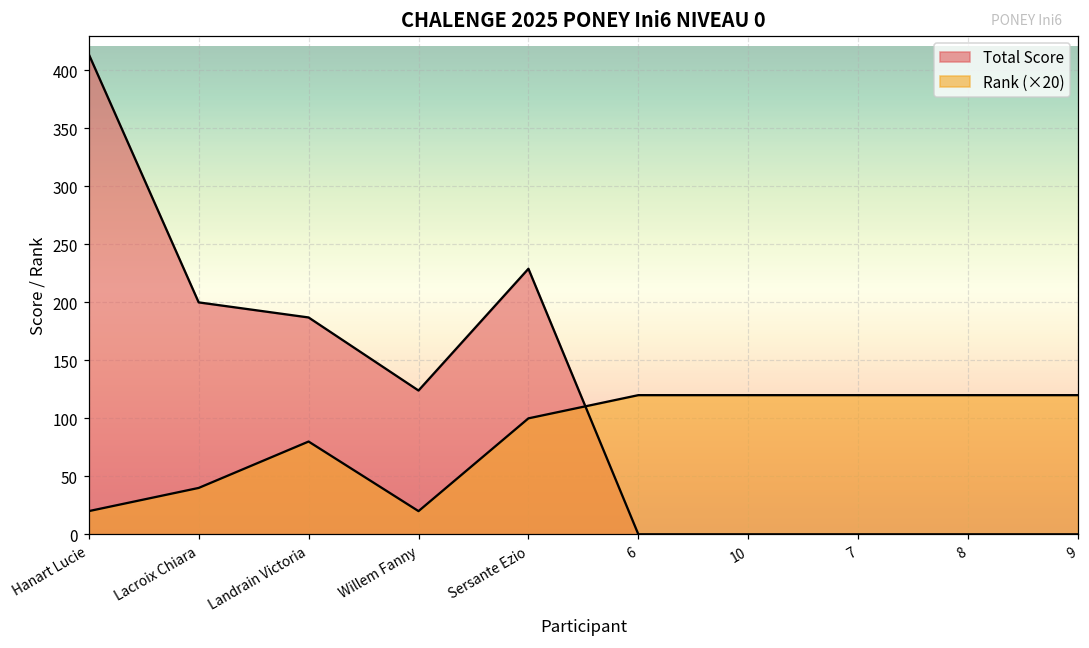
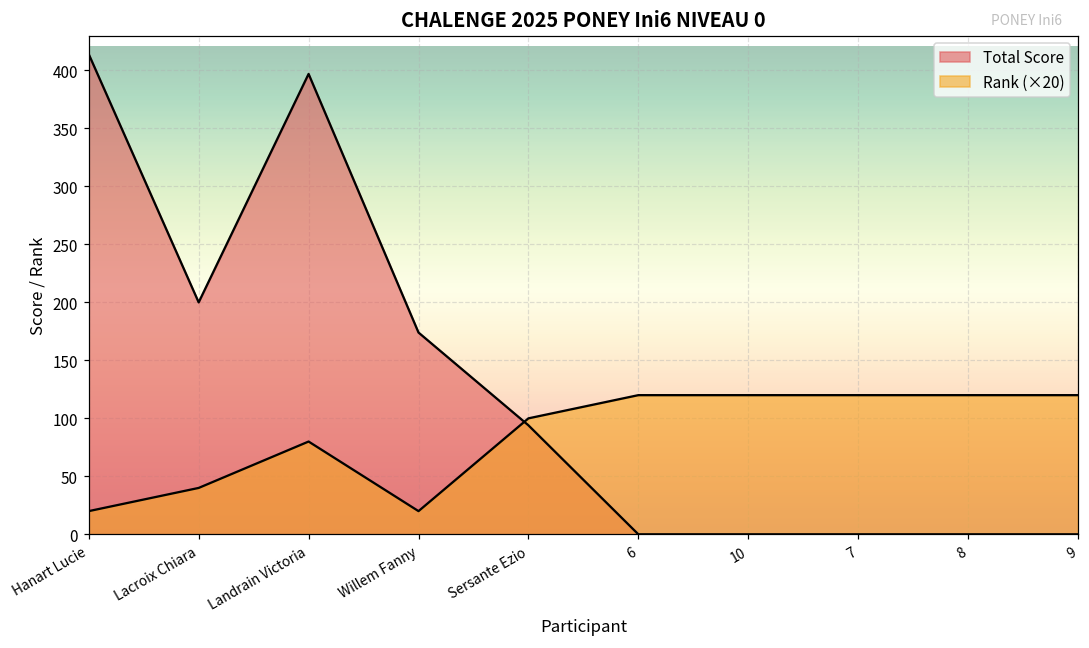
Total Score, Landrain Victoria: 187 -> 397
Total Score, Willem Fanny: 124 -> 174
Total Score, Sersante Ezio: 229 -> 94
